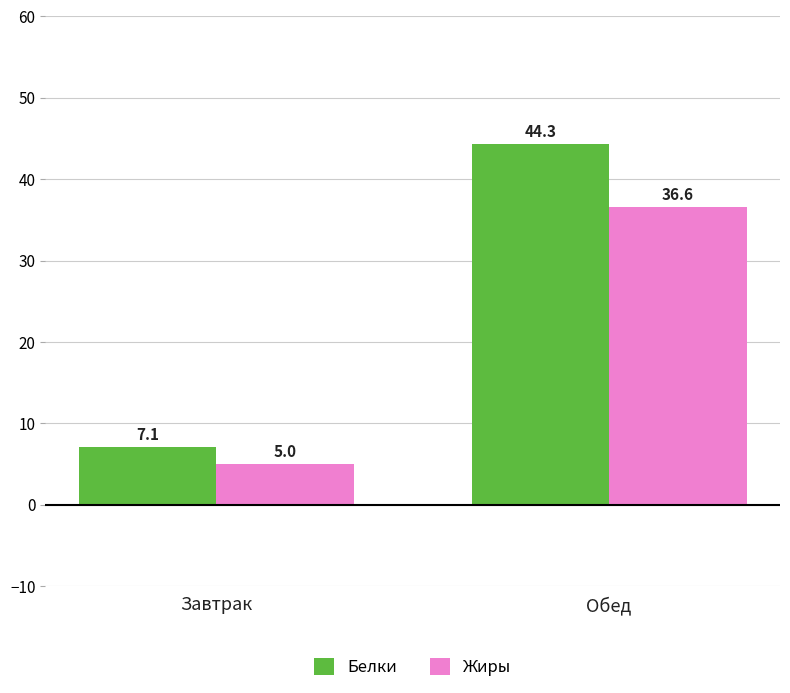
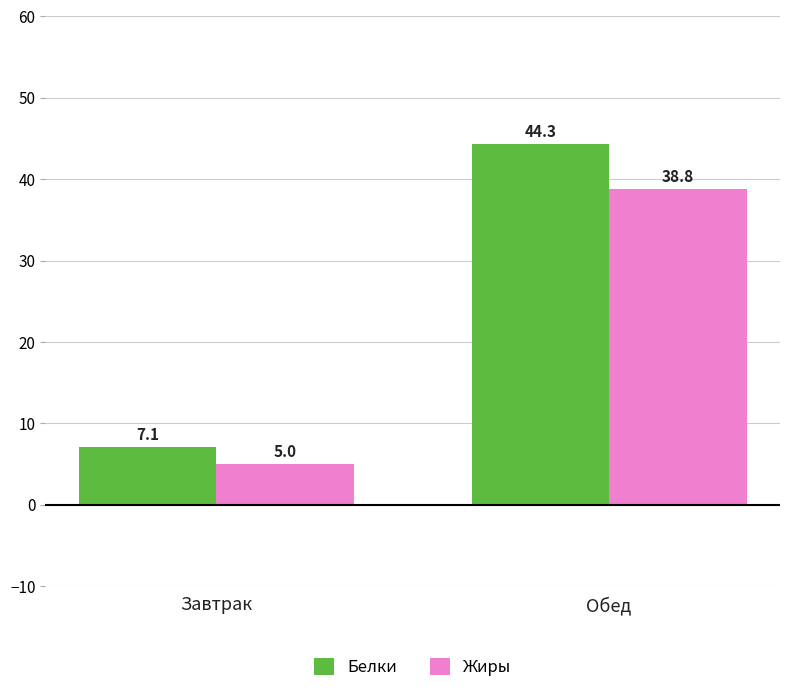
Жиры, Обед: 36.6 -> 38.8
